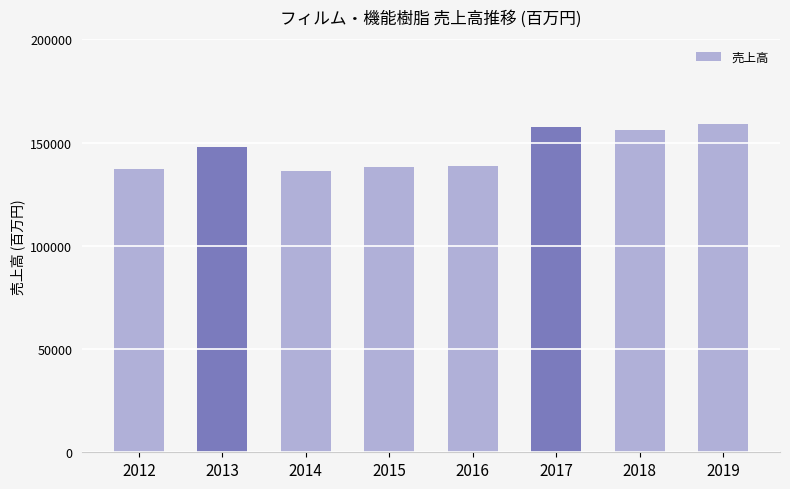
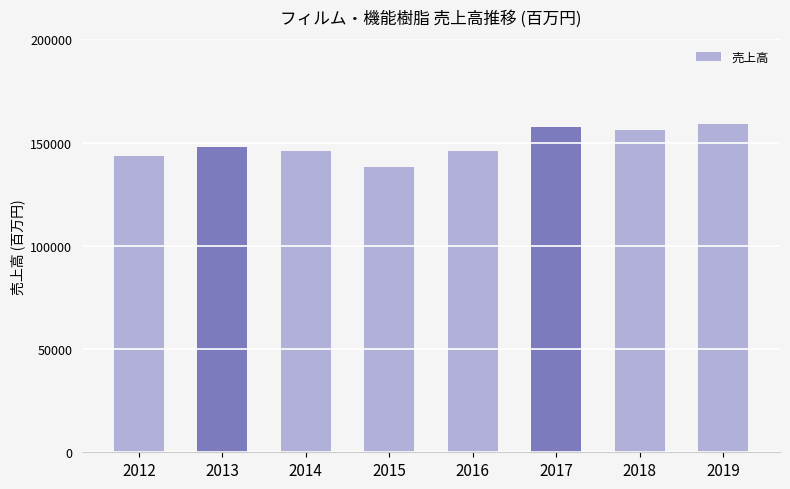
2012: 137000 -> 144000
2014: 136000 -> 146000
2016: 139000 -> 146000
